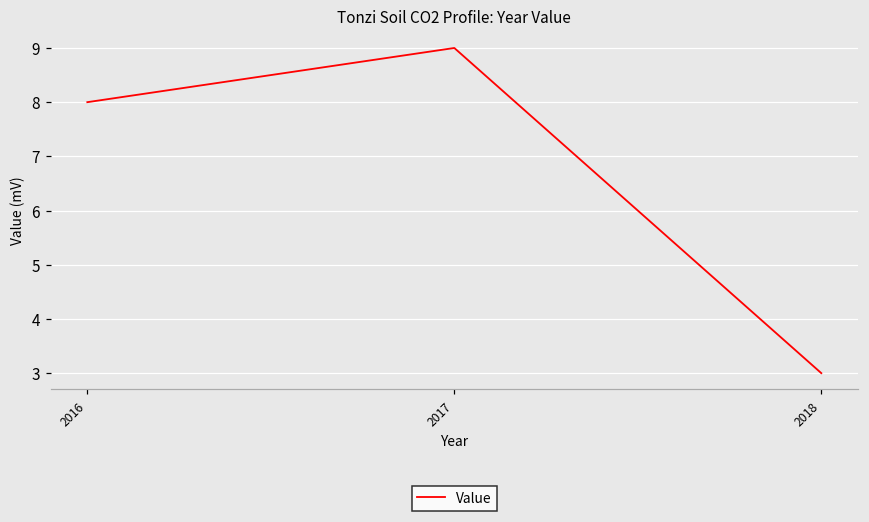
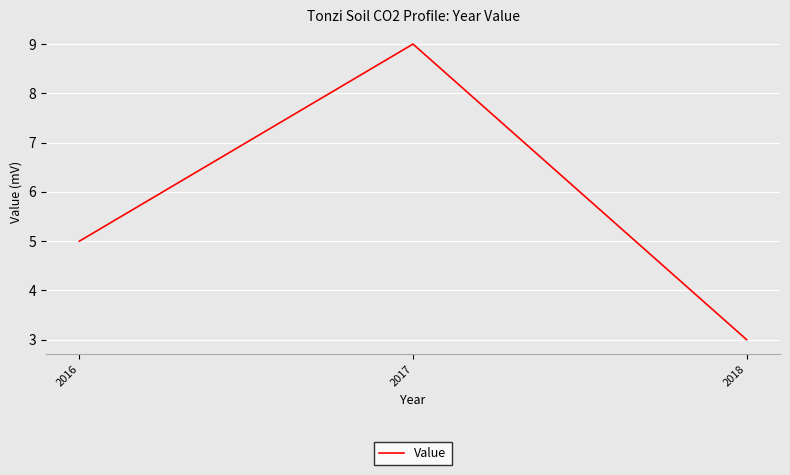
2016: 8 -> 5
